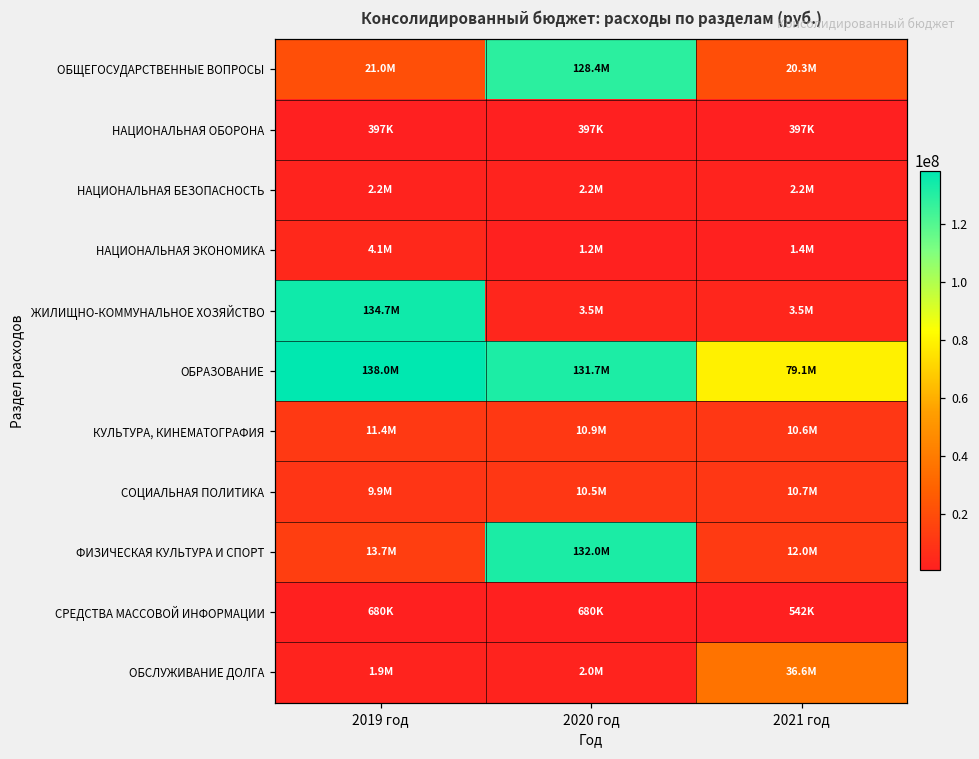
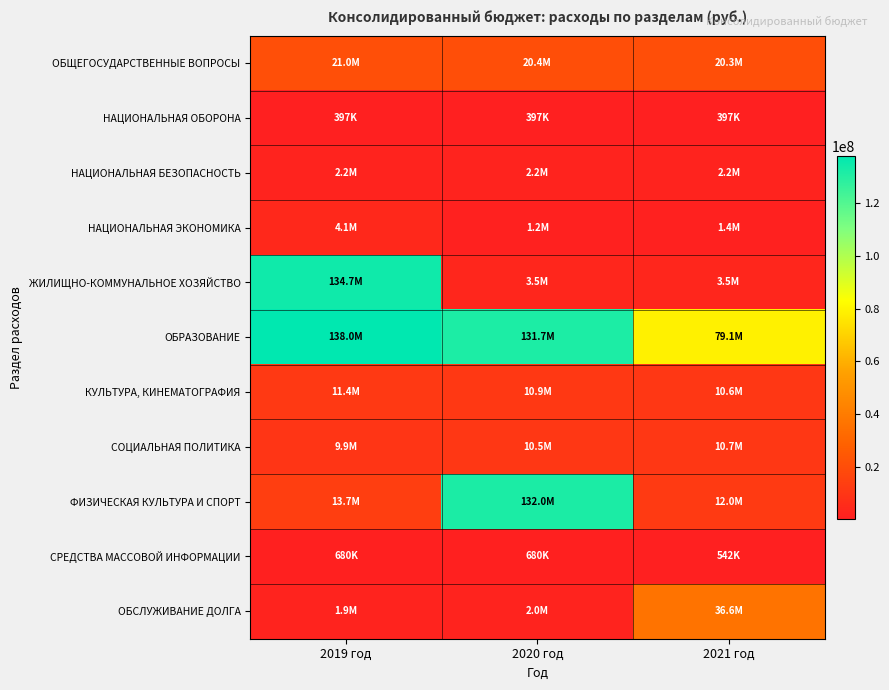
ОБЩЕГОСУДАРСТВЕННЫЕ ВОПРОСЫ, 2020 год: 128.4M -> 20.4M
